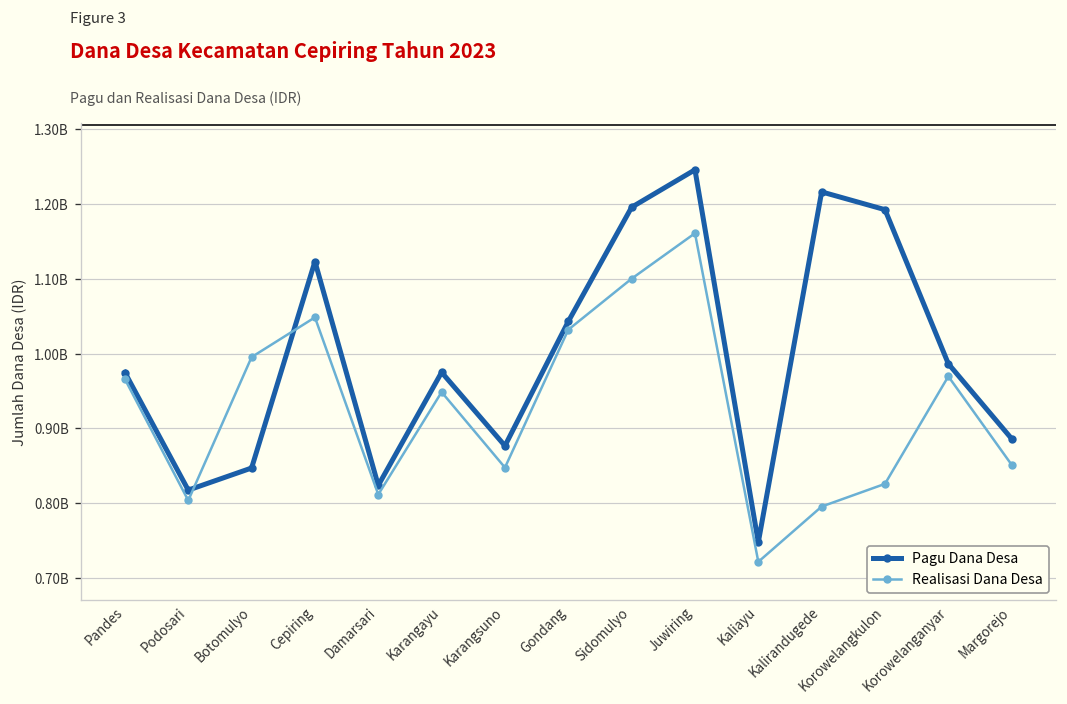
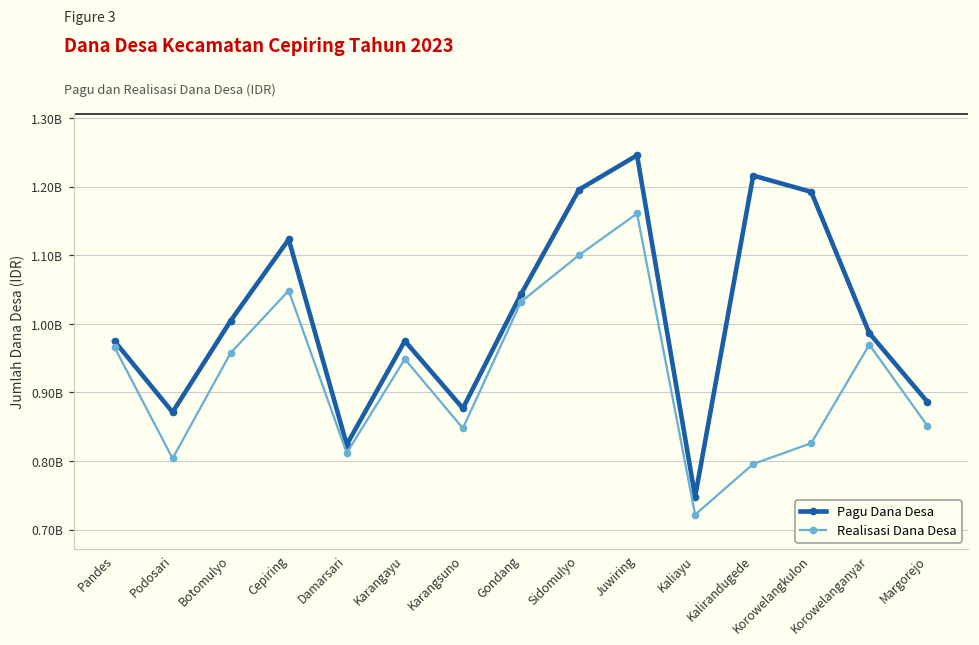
Pagu Dana Desa, Podosari: 820000000 -> 870000000
Pagu Dana Desa, Botomulyo: 850000000 -> 1000000000
Realisasi Dana Desa, Botomulyo: 1000000000 -> 960000000
